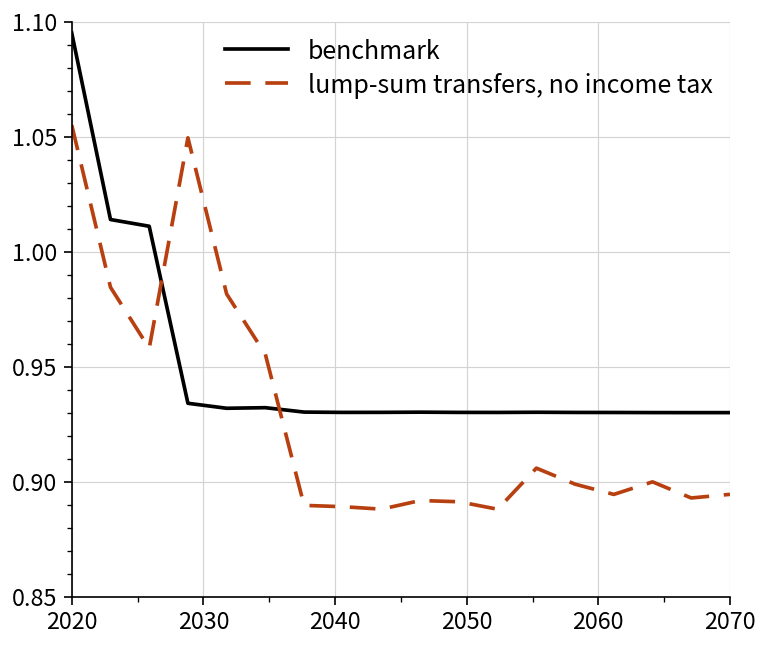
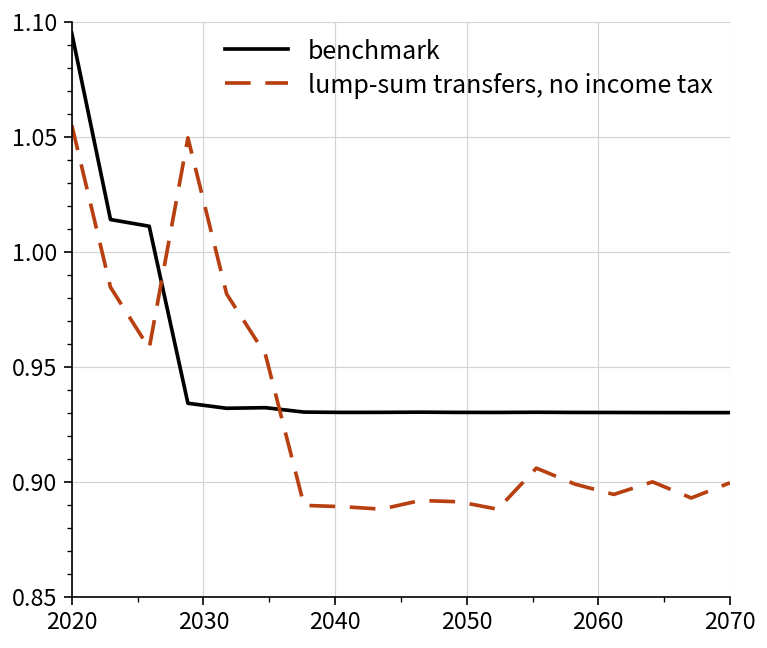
lump-sum transfers, no income tax, 2070: 0.894 -> 0.899
